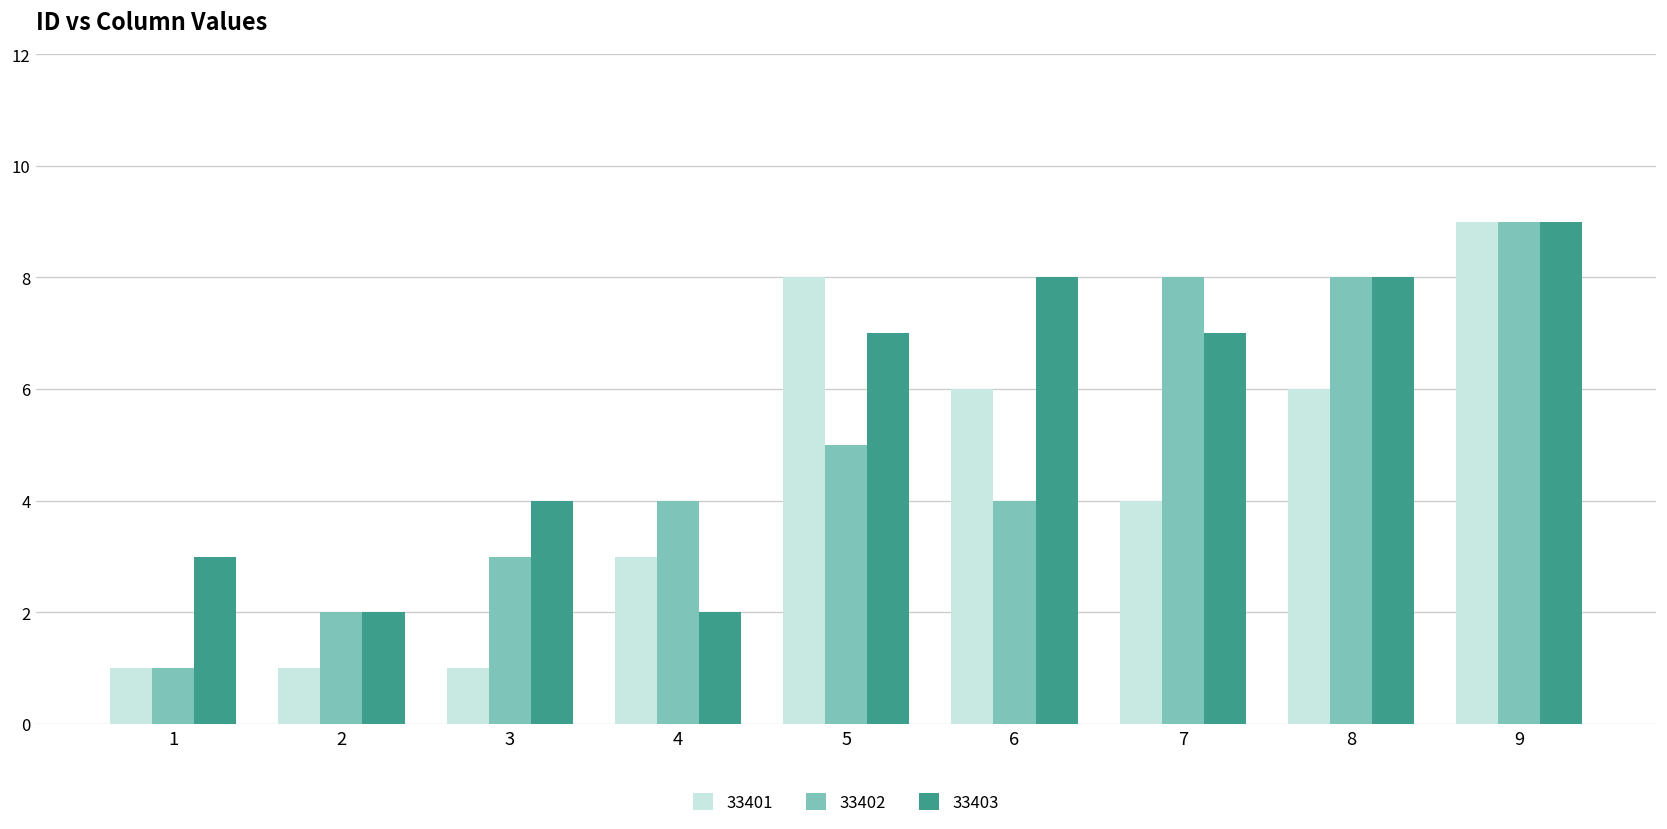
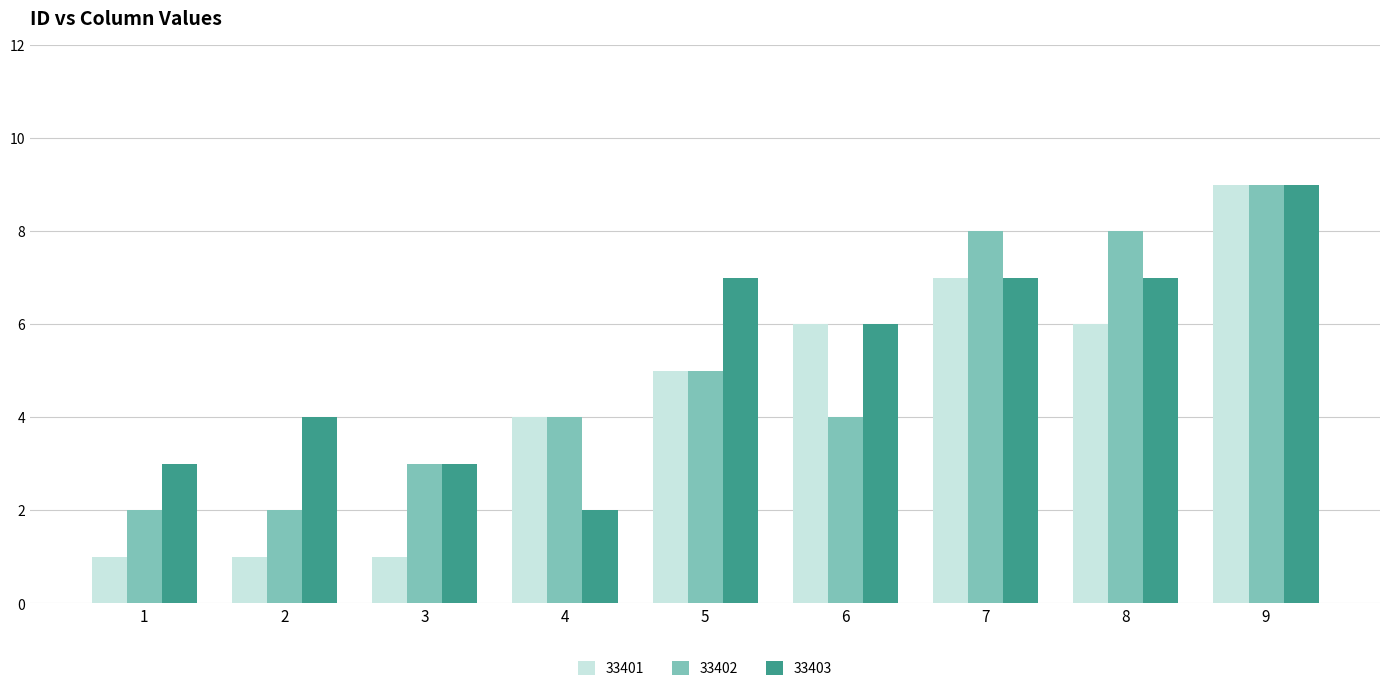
33402, 1: 1 -> 2
33403, 2: 2 -> 4
33403, 3: 4 -> 3
33401, 4: 3 -> 4
33401, 5: 8 -> 5
33403, 6: 8 -> 6
33401, 7: 4 -> 7
33403, 8: 8 -> 7
